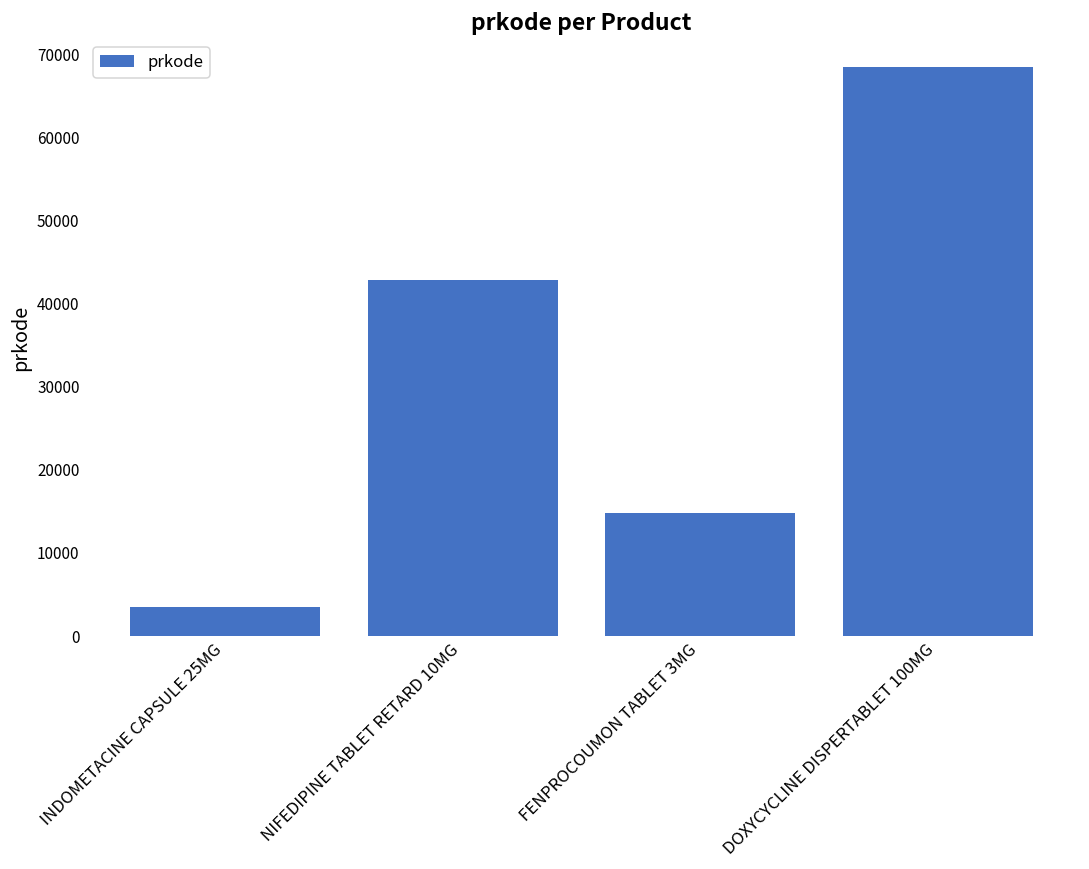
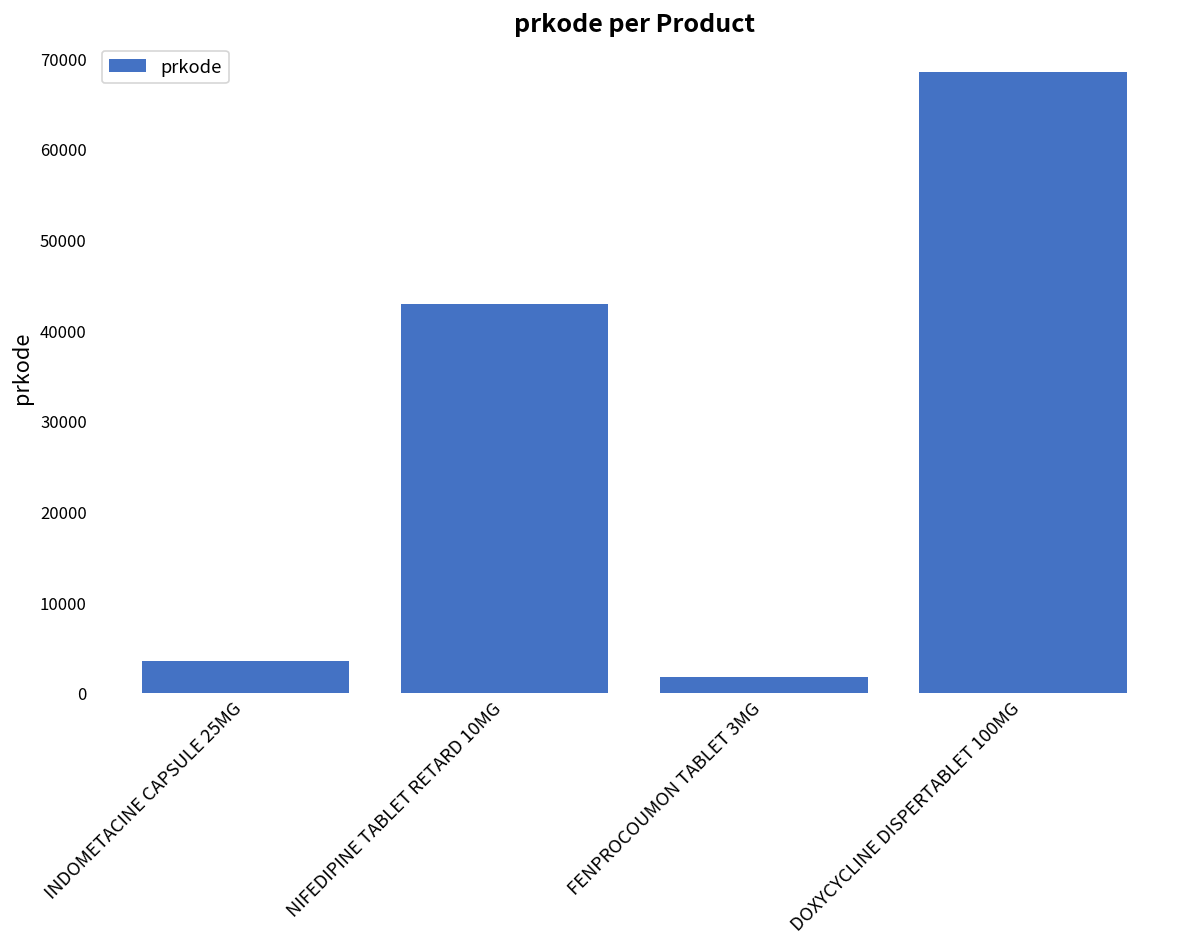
FENPROCOUMON TABLET 3MG: 15000 -> 2000
